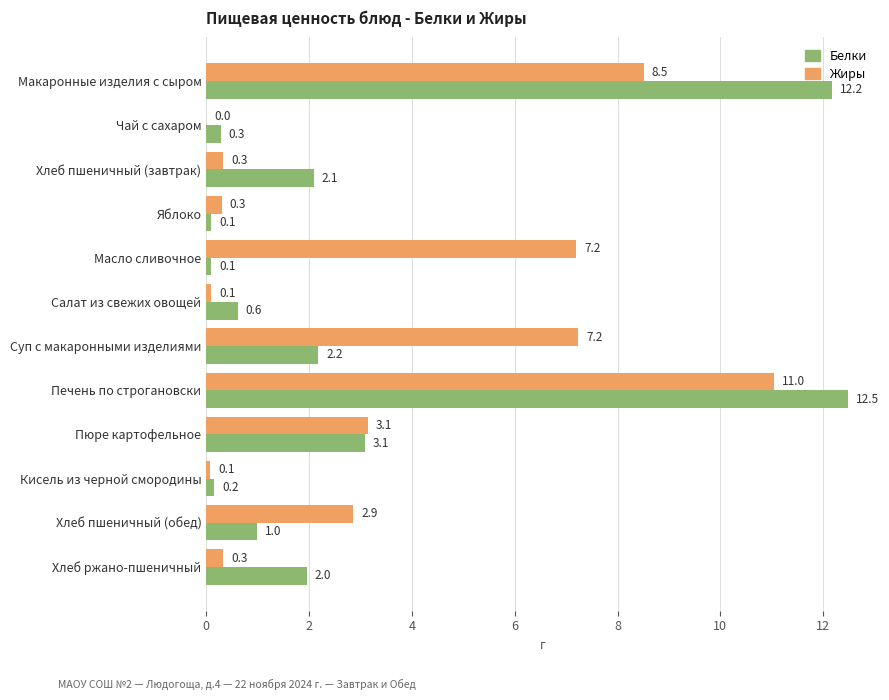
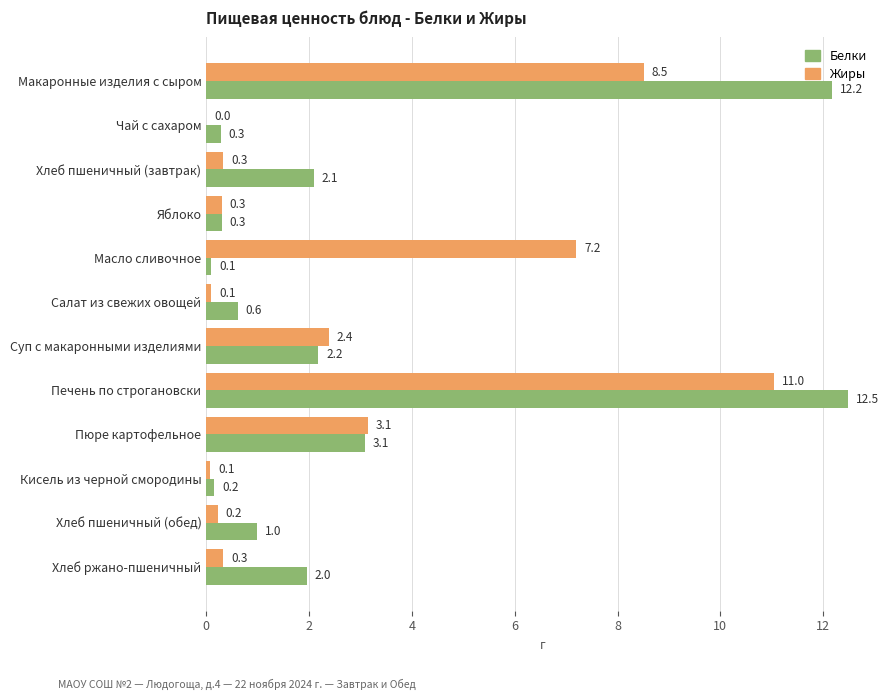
Белки, Яблоко: 0.1 -> 0.3
Жиры, Суп с макаронными изделиями: 7.2 -> 2.4
Жиры, Хлеб пшеничный (обед): 2.9 -> 0.2
